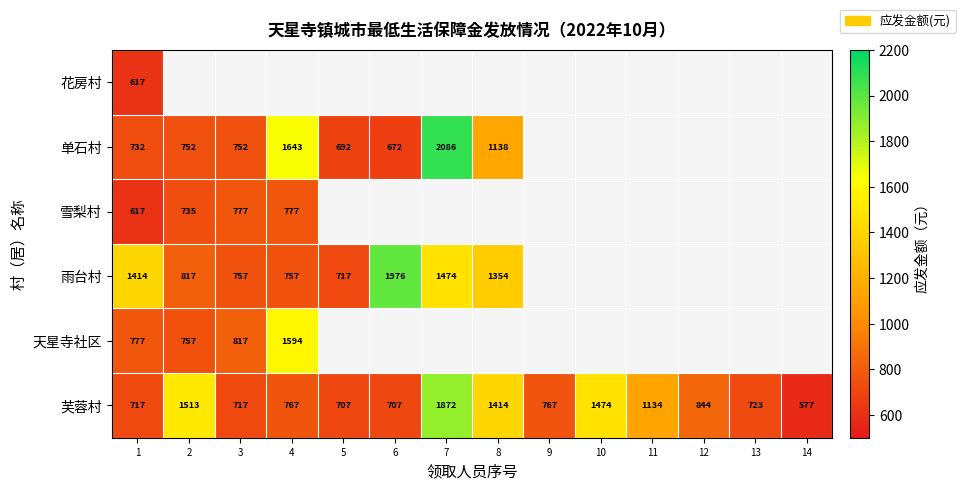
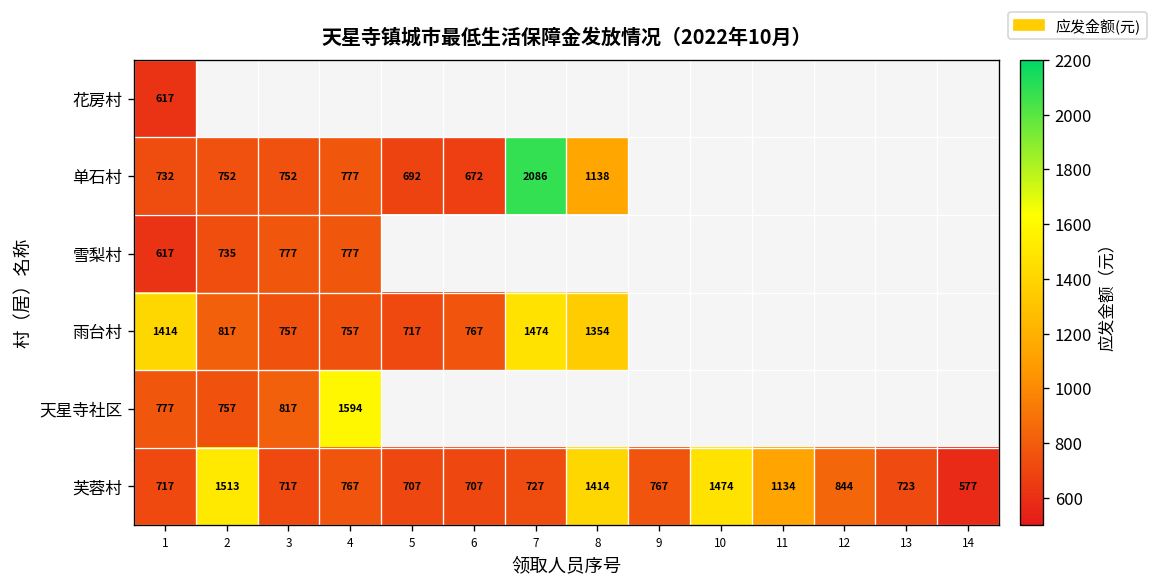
单石村, 4: 1643 -> 777
雨台村, 6: 1976 -> 767
芙蓉村, 7: 1872 -> 727
